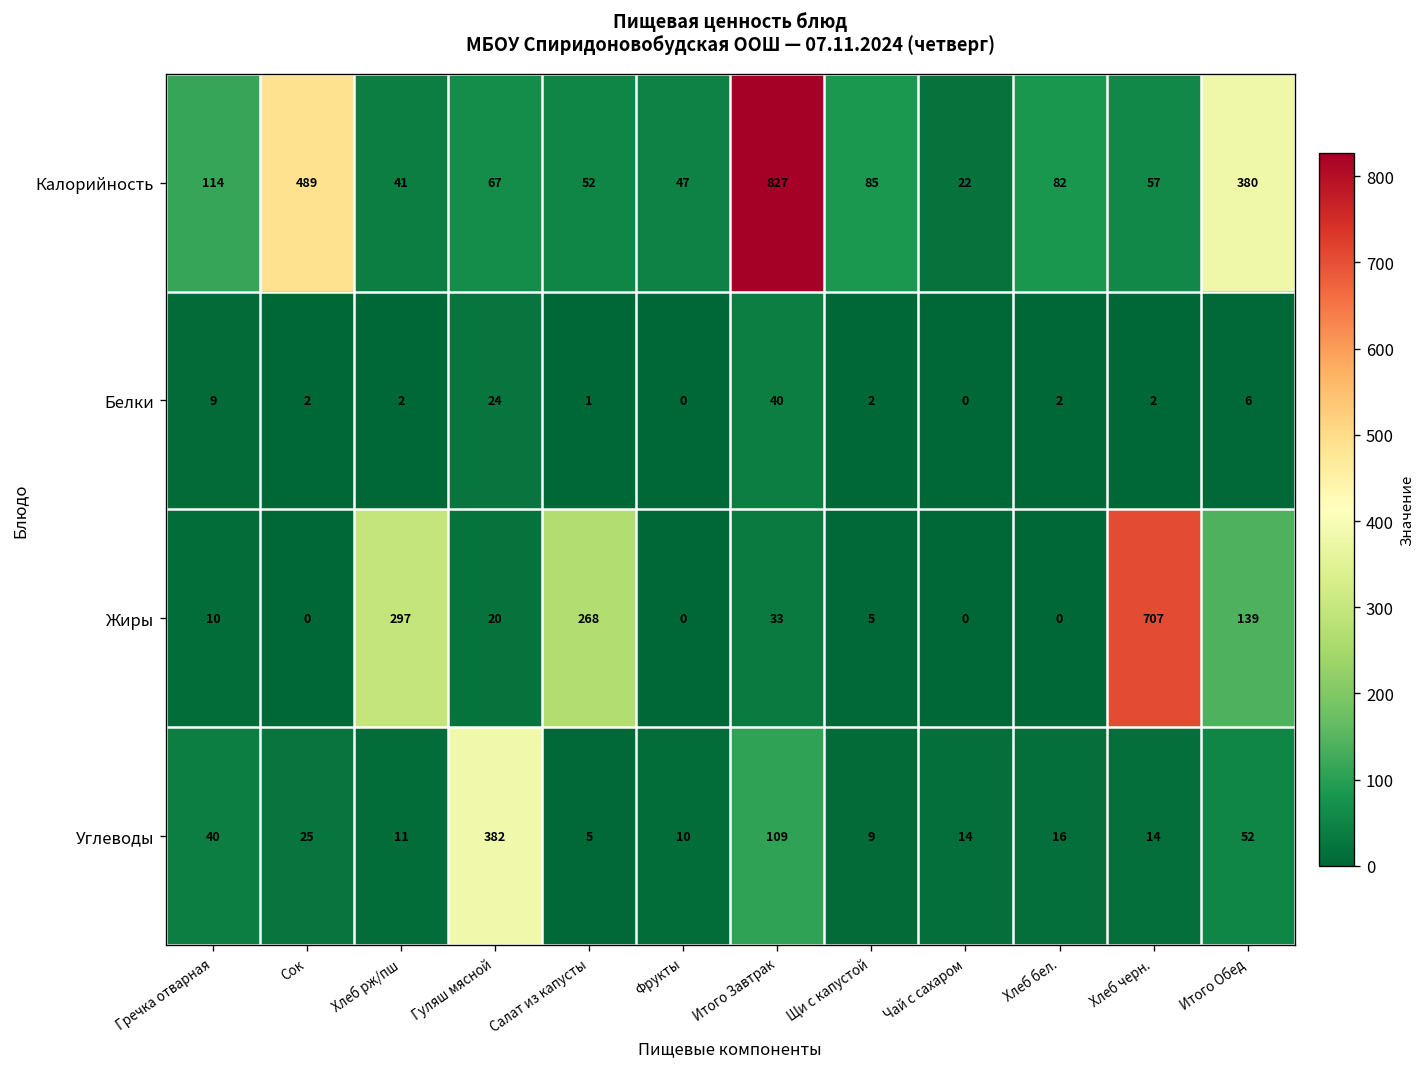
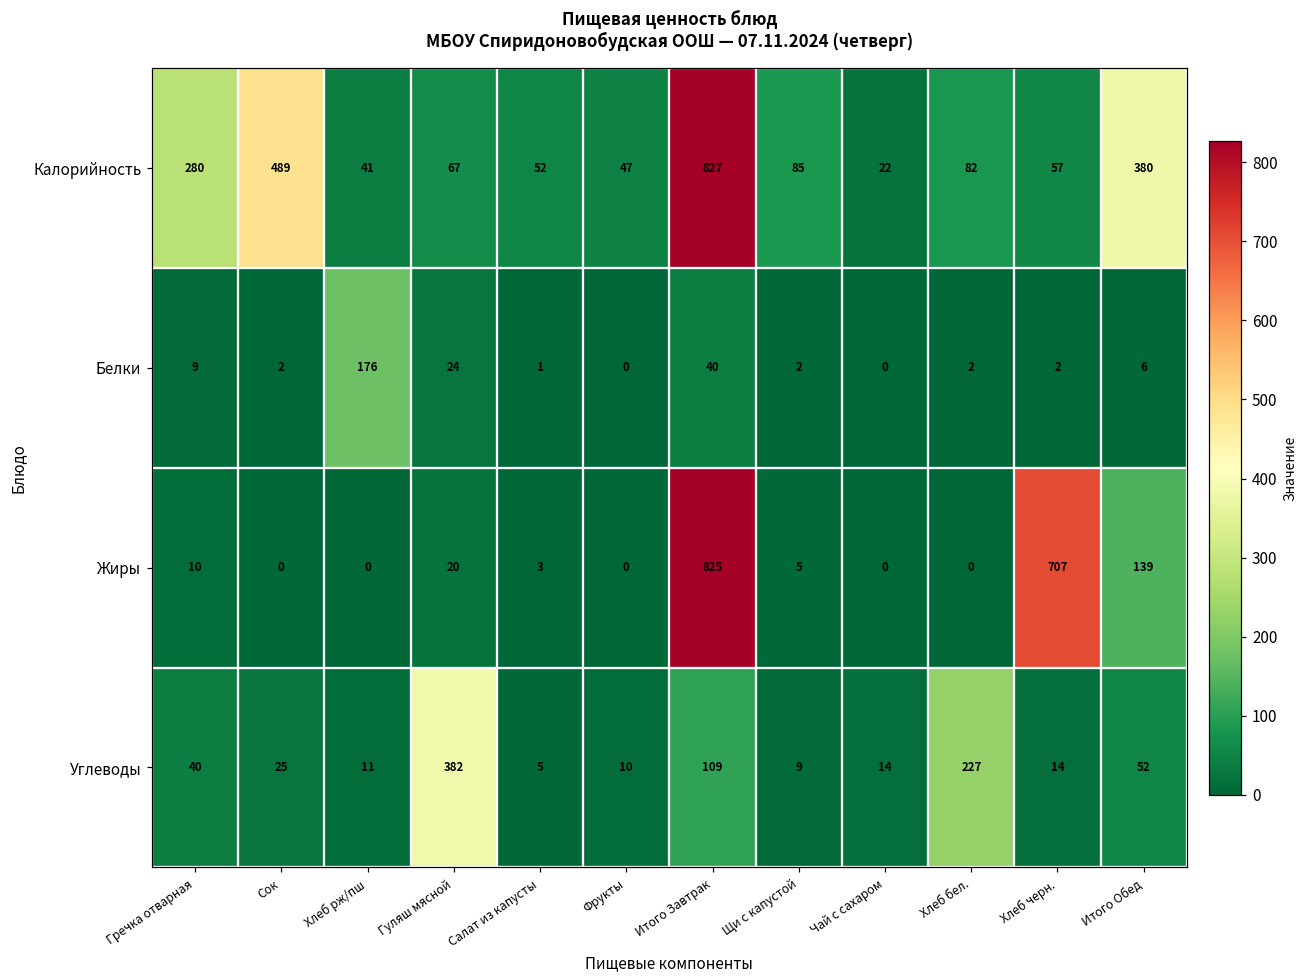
Калорийность, Гречка отварная: 114 -> 280
Белки, Хлеб рж/пш: 2 -> 176
Жиры, Хлеб рж/пш: 297 -> 0
Жиры, Салат из капусты: 268 -> 3
Жиры, Итого Завтрак: 33 -> 825
Углеводы, Хлеб бел.: 16 -> 227
